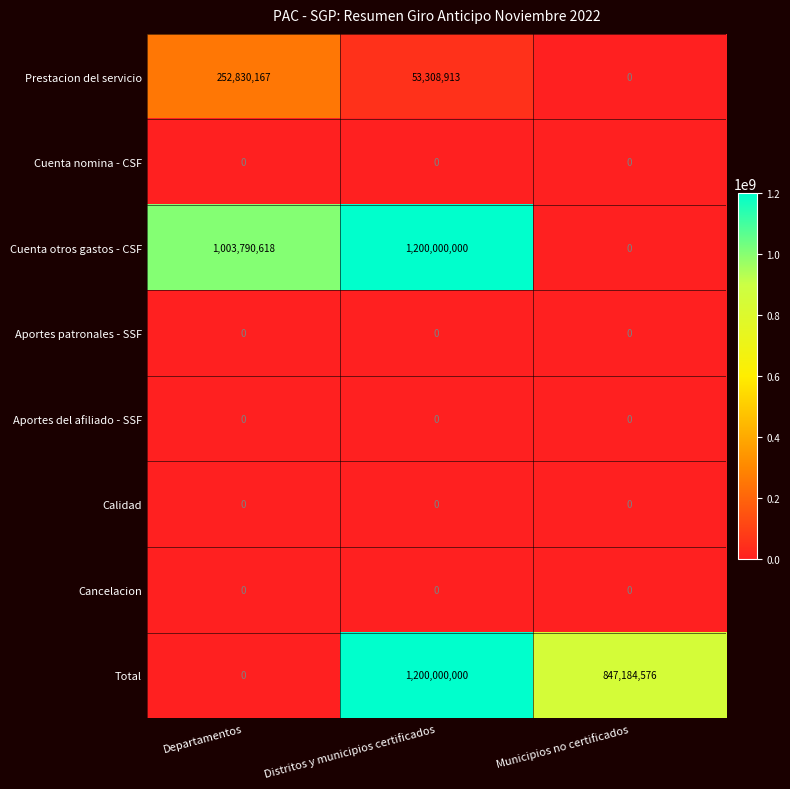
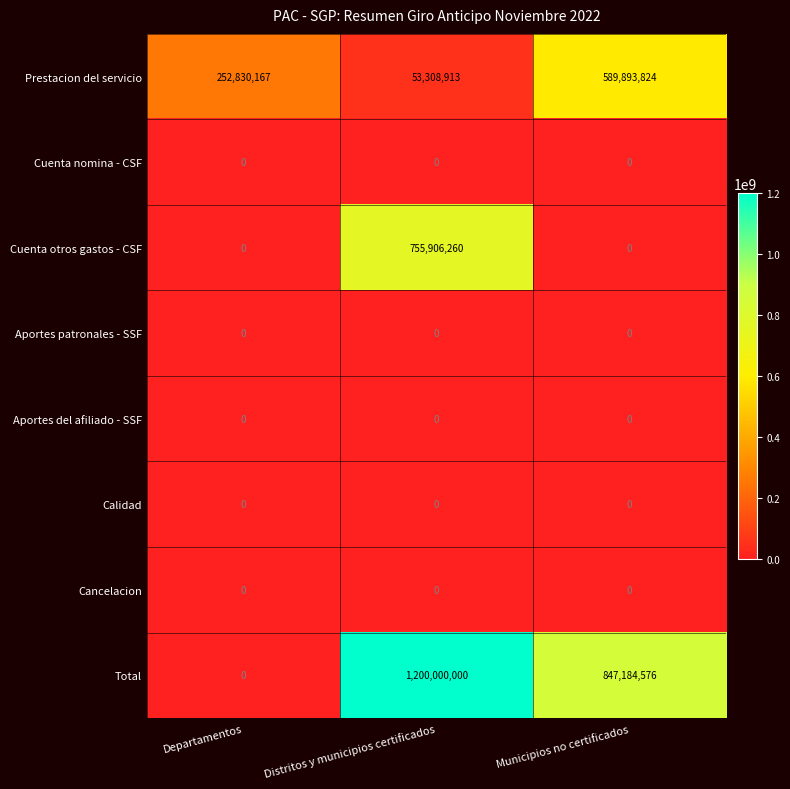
Prestacion del servicio, Municipios no certificados: 0 -> 589,893,824
Cuenta otros gastos - CSF, Departamentos: 1,003,790,618 -> 0
Cuenta otros gastos - CSF, Distritos y municipios certificados: 1,200,000,000 -> 755,906,260
